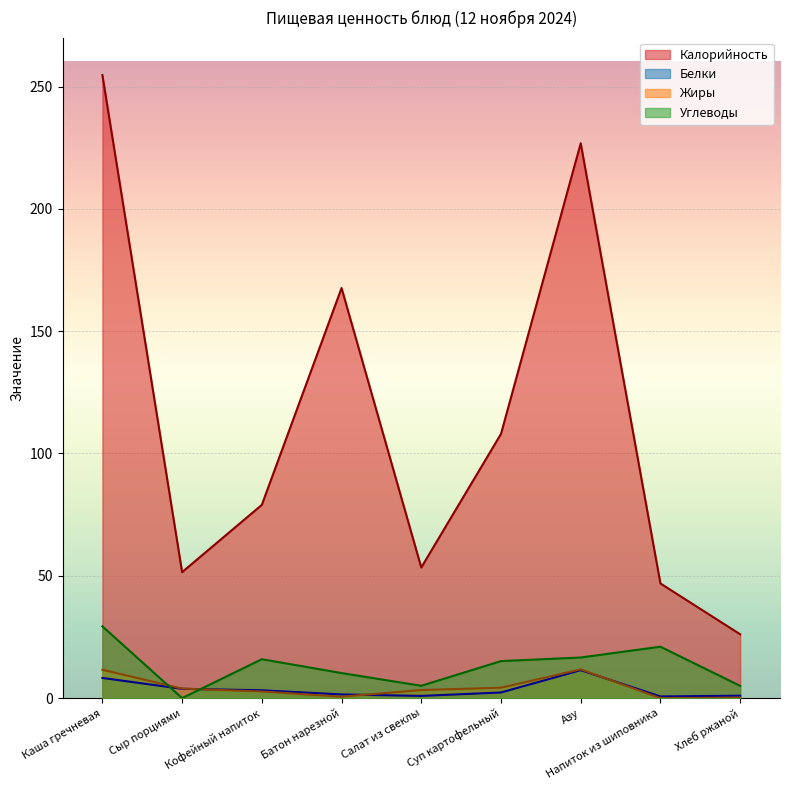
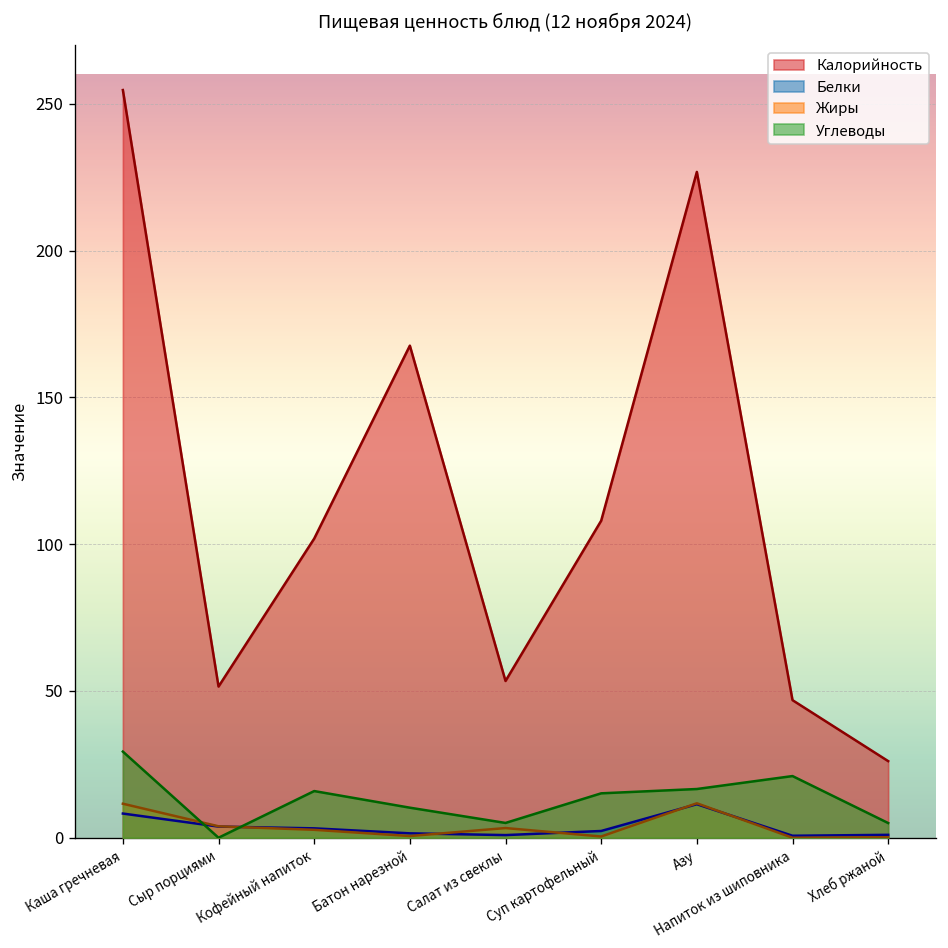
Калорийность, Кофейный напиток: 79 -> 102
Жиры, Суп картофельный: 4 -> 0
